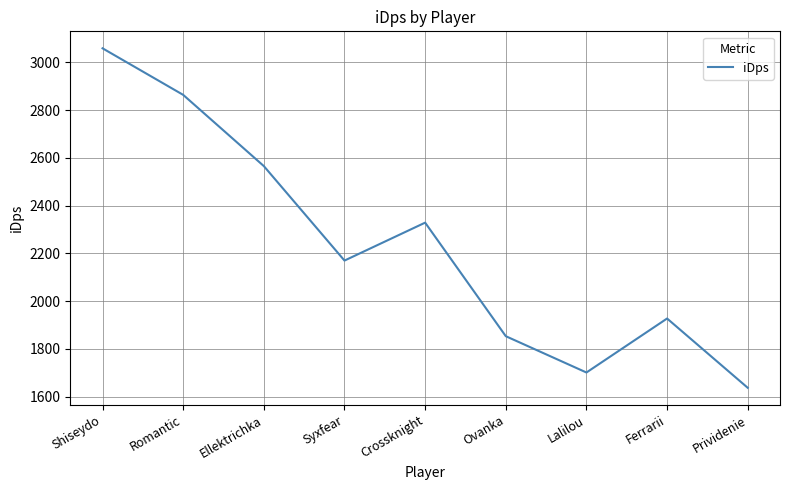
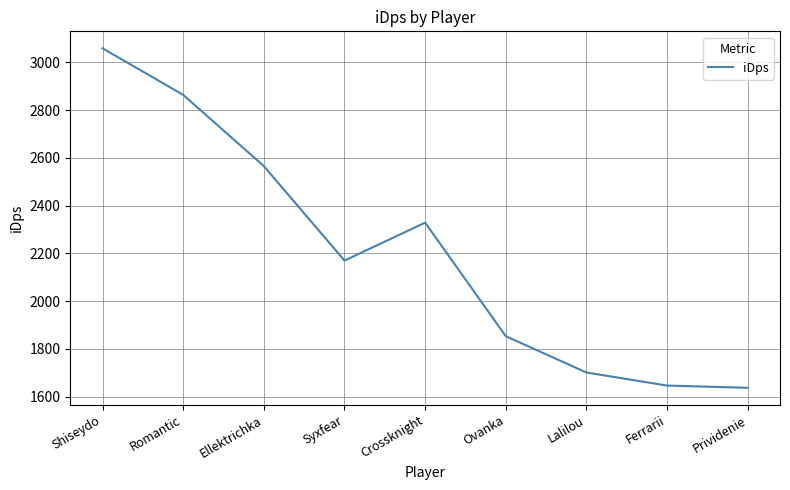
Ferrarii: 1930 -> 1650
